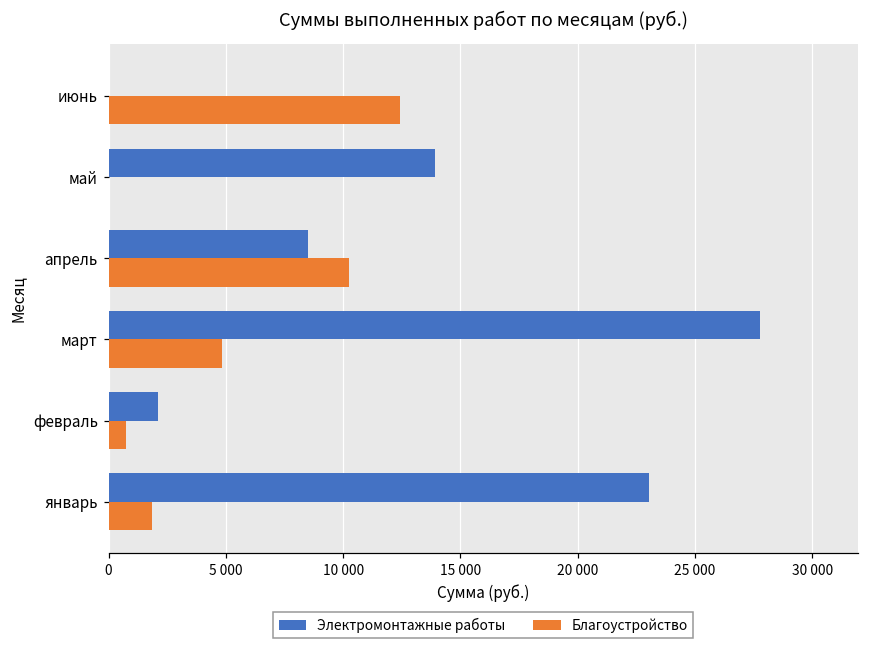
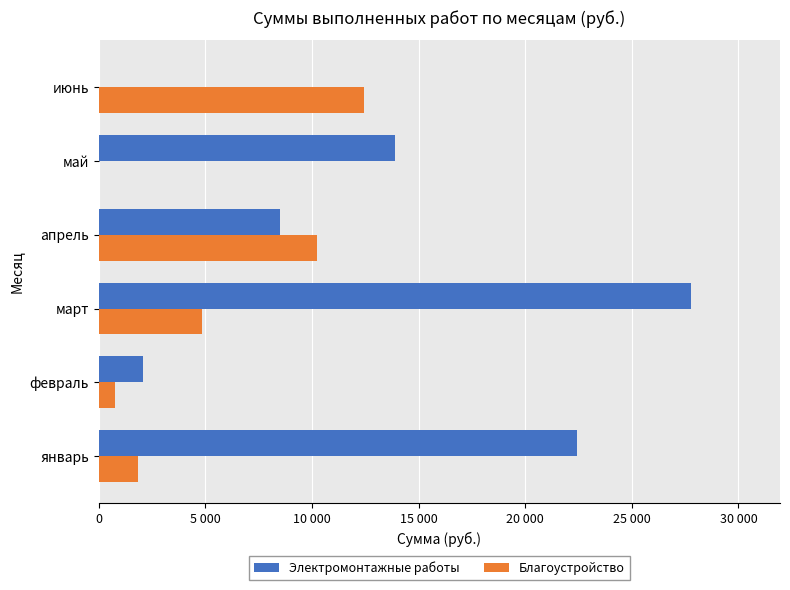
Электромонтажные работы, январь: 23000 -> 22400
